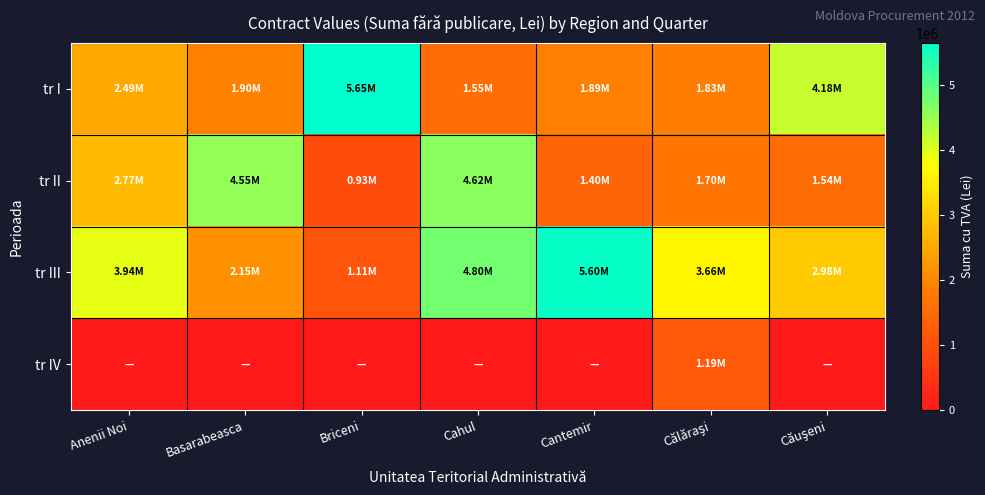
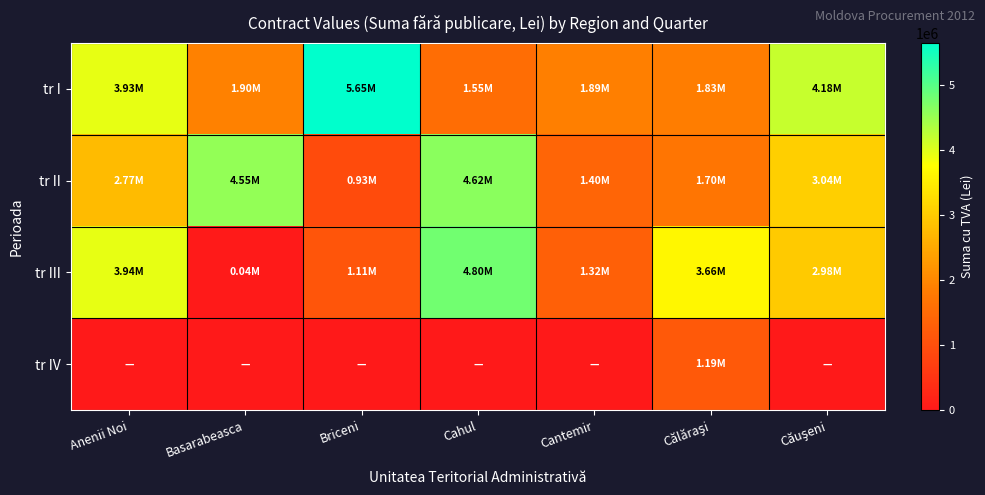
tr I, Anenii Noi: 2.49M -> 3.93M
tr II, Căuşeni: 1.54M -> 3.04M
tr III, Basarabeasca: 2.15M -> 0.04M
tr III, Cantemir: 5.60M -> 1.32M
